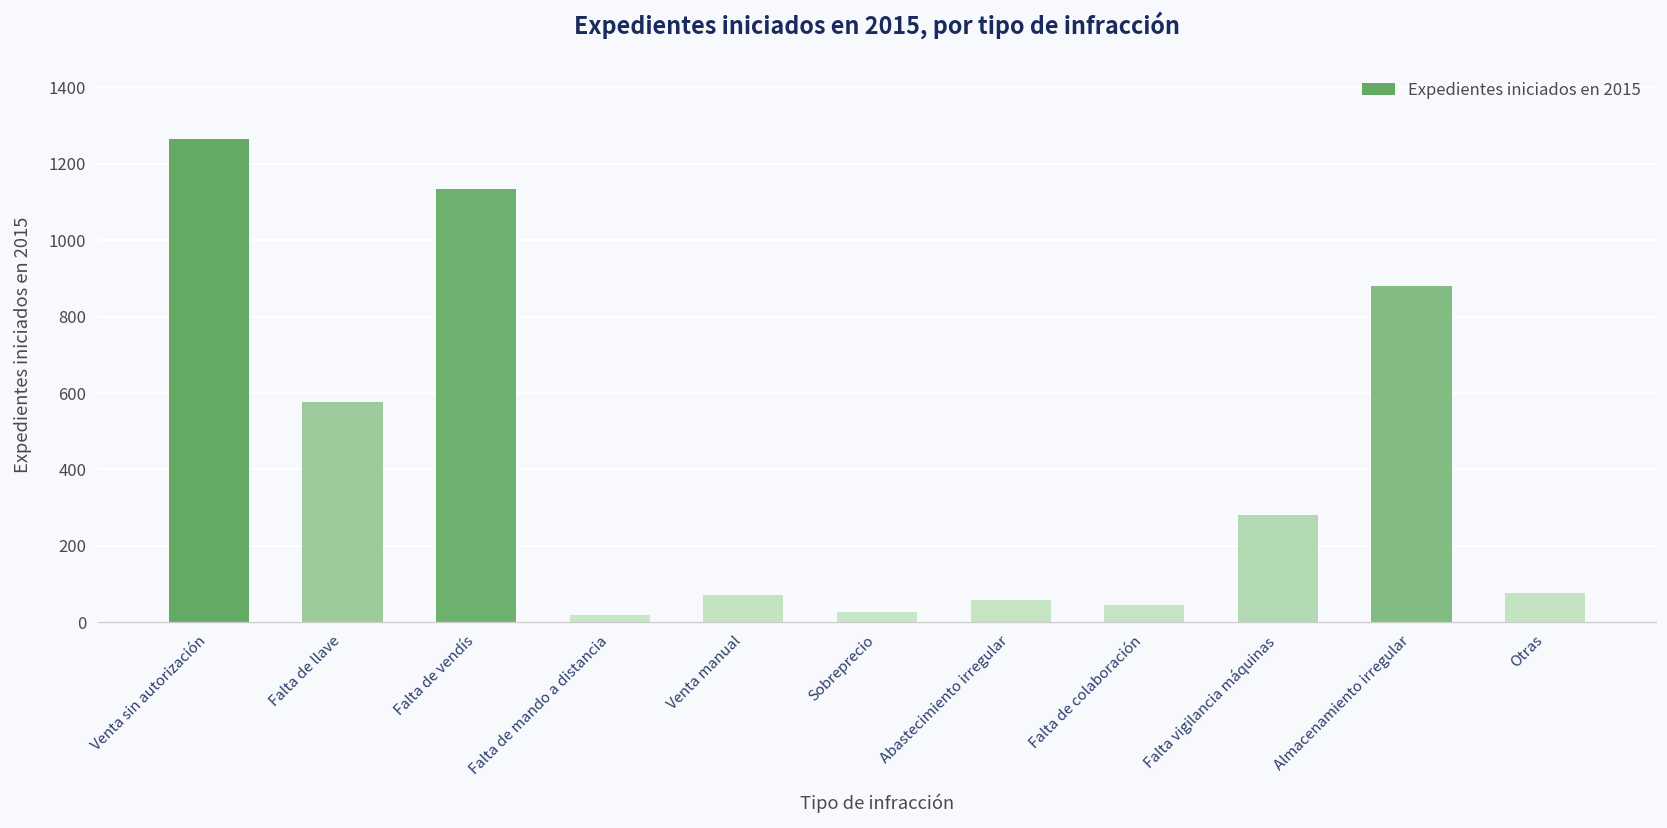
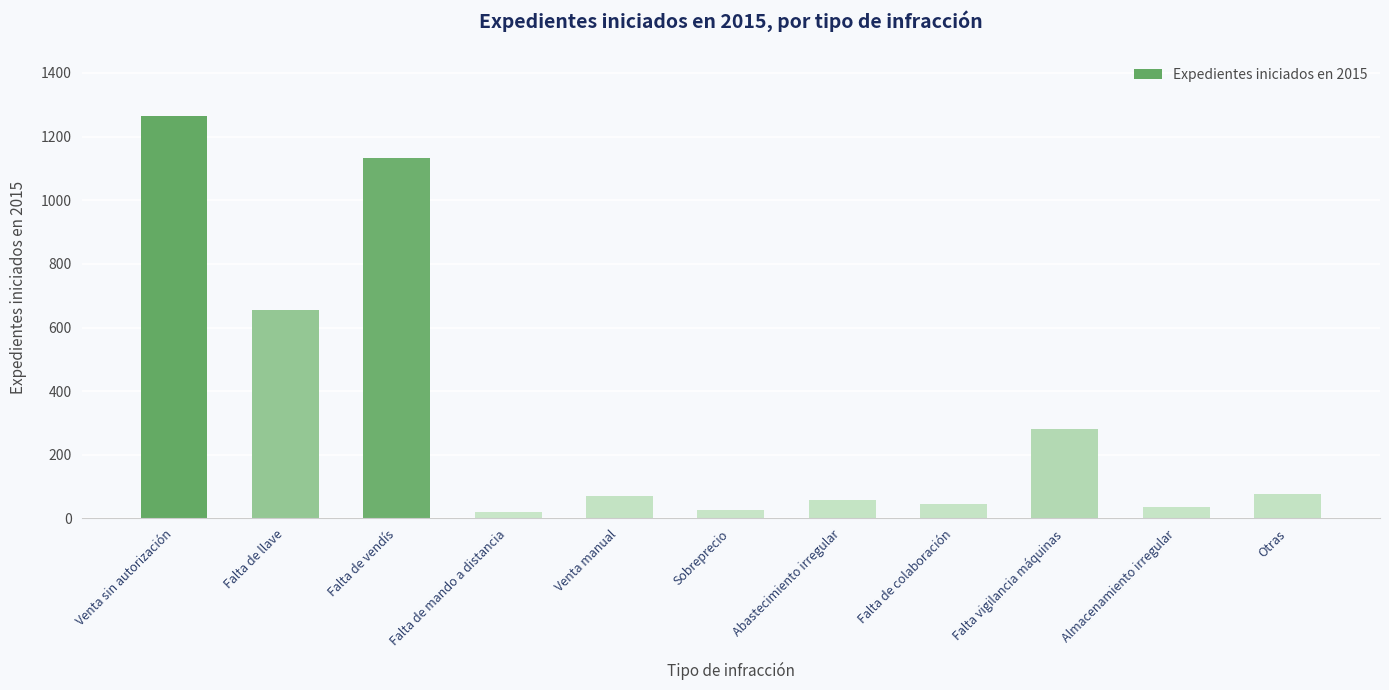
Falta de llave: 580 -> 660
Almacenamiento irregular: 880 -> 40
